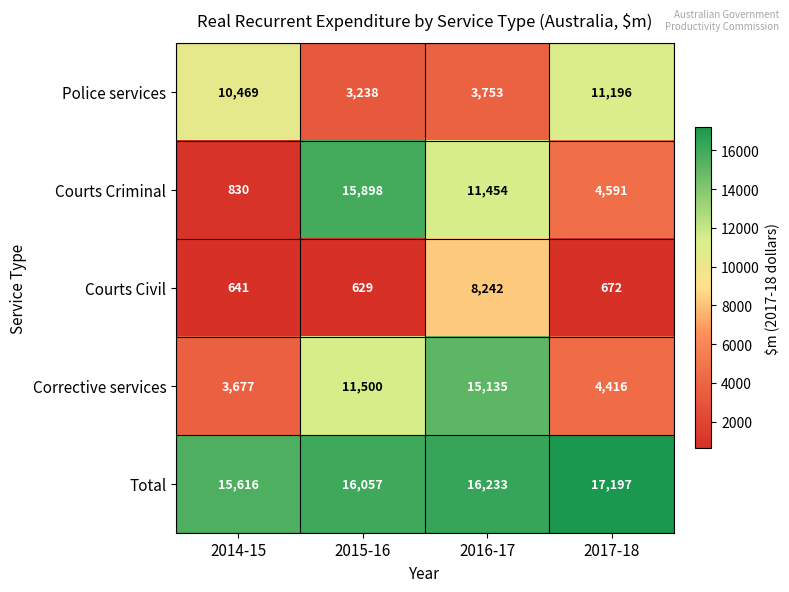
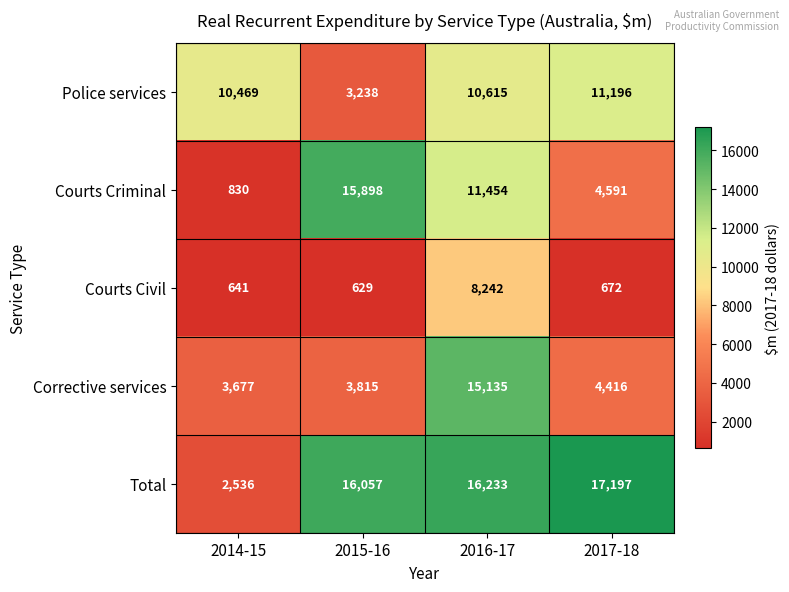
Police services, 2016-17: 3,753 -> 10,615
Corrective services, 2015-16: 11,500 -> 3,815
Total, 2014-15: 15,616 -> 2,536
